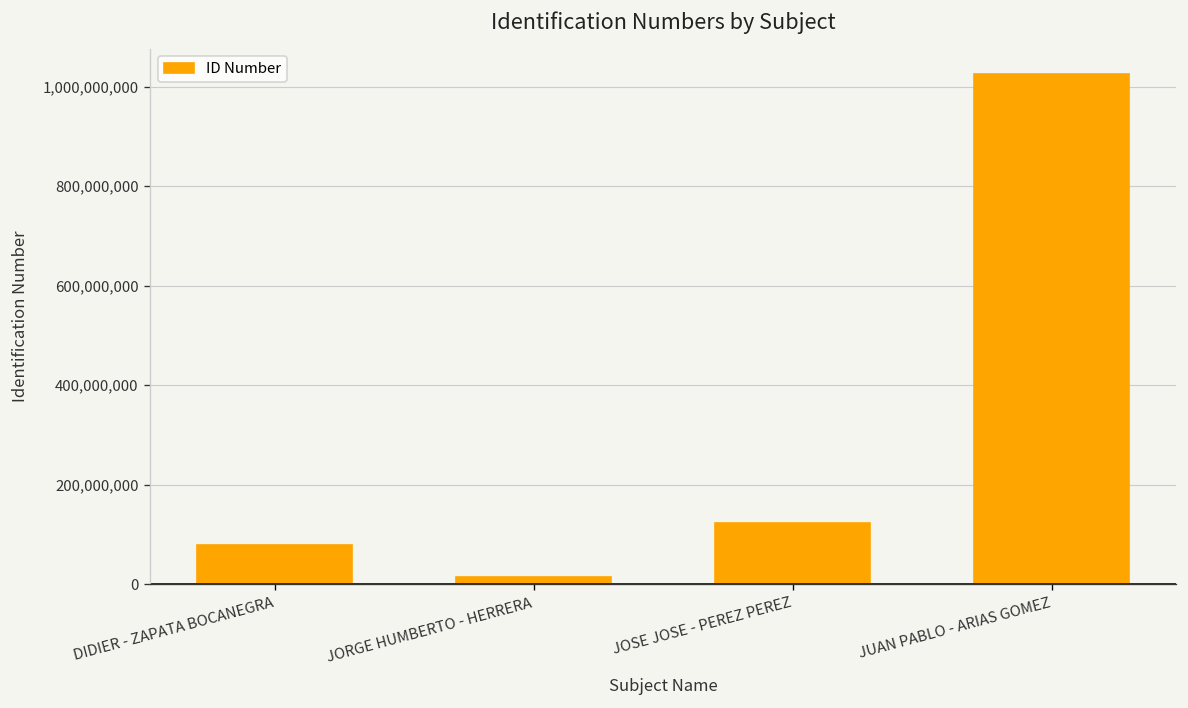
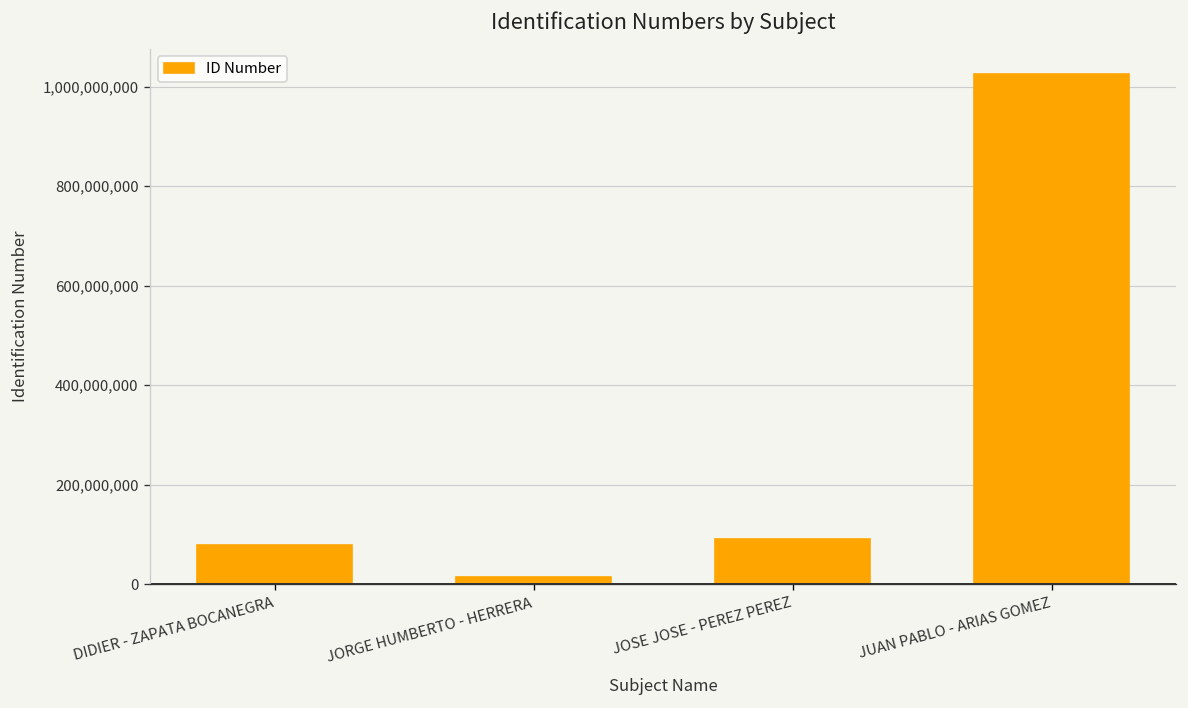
JOSE JOSE - PEREZ PEREZ: 120,000,000 -> 90,000,000
